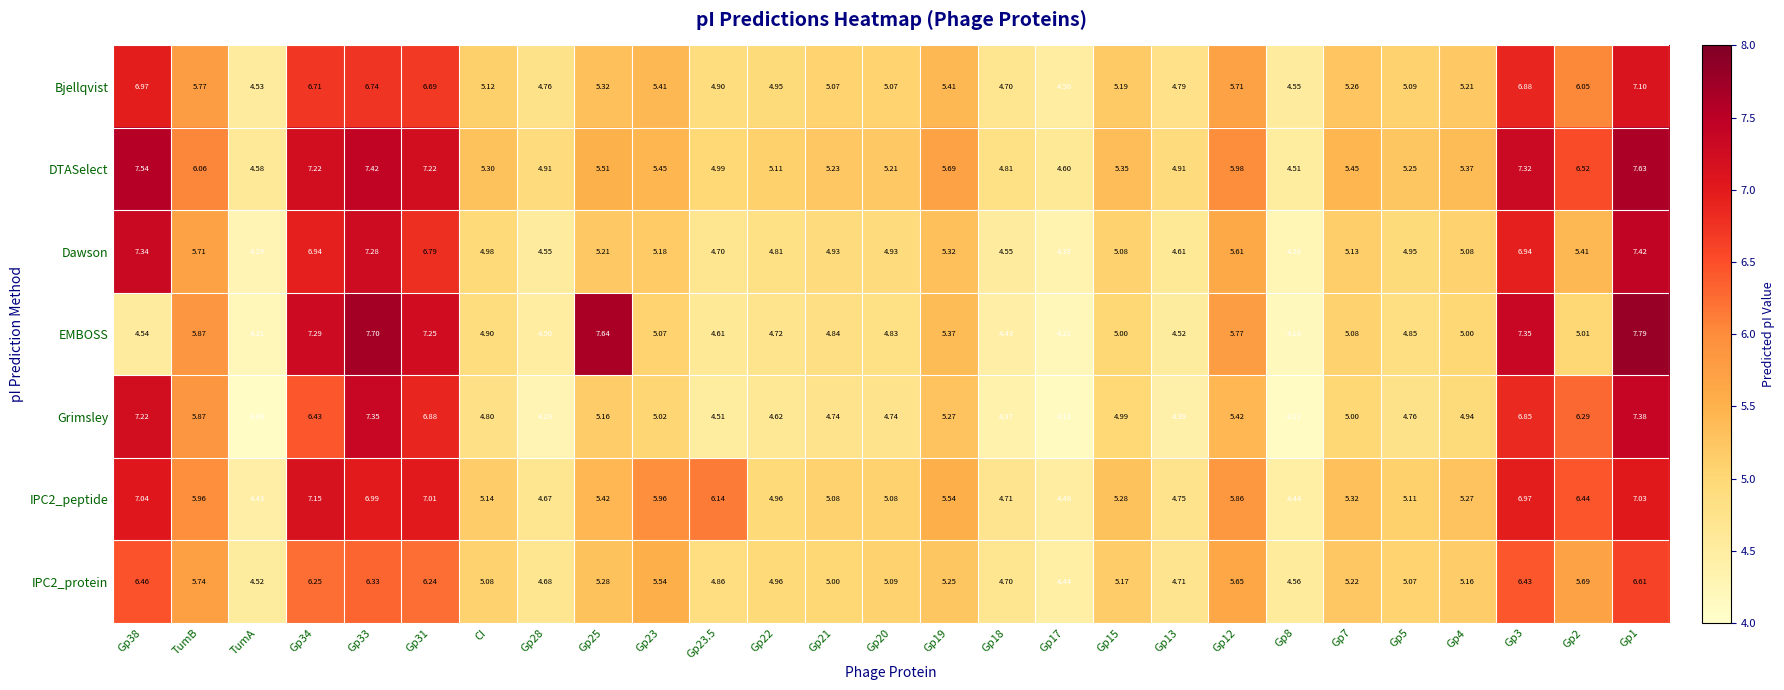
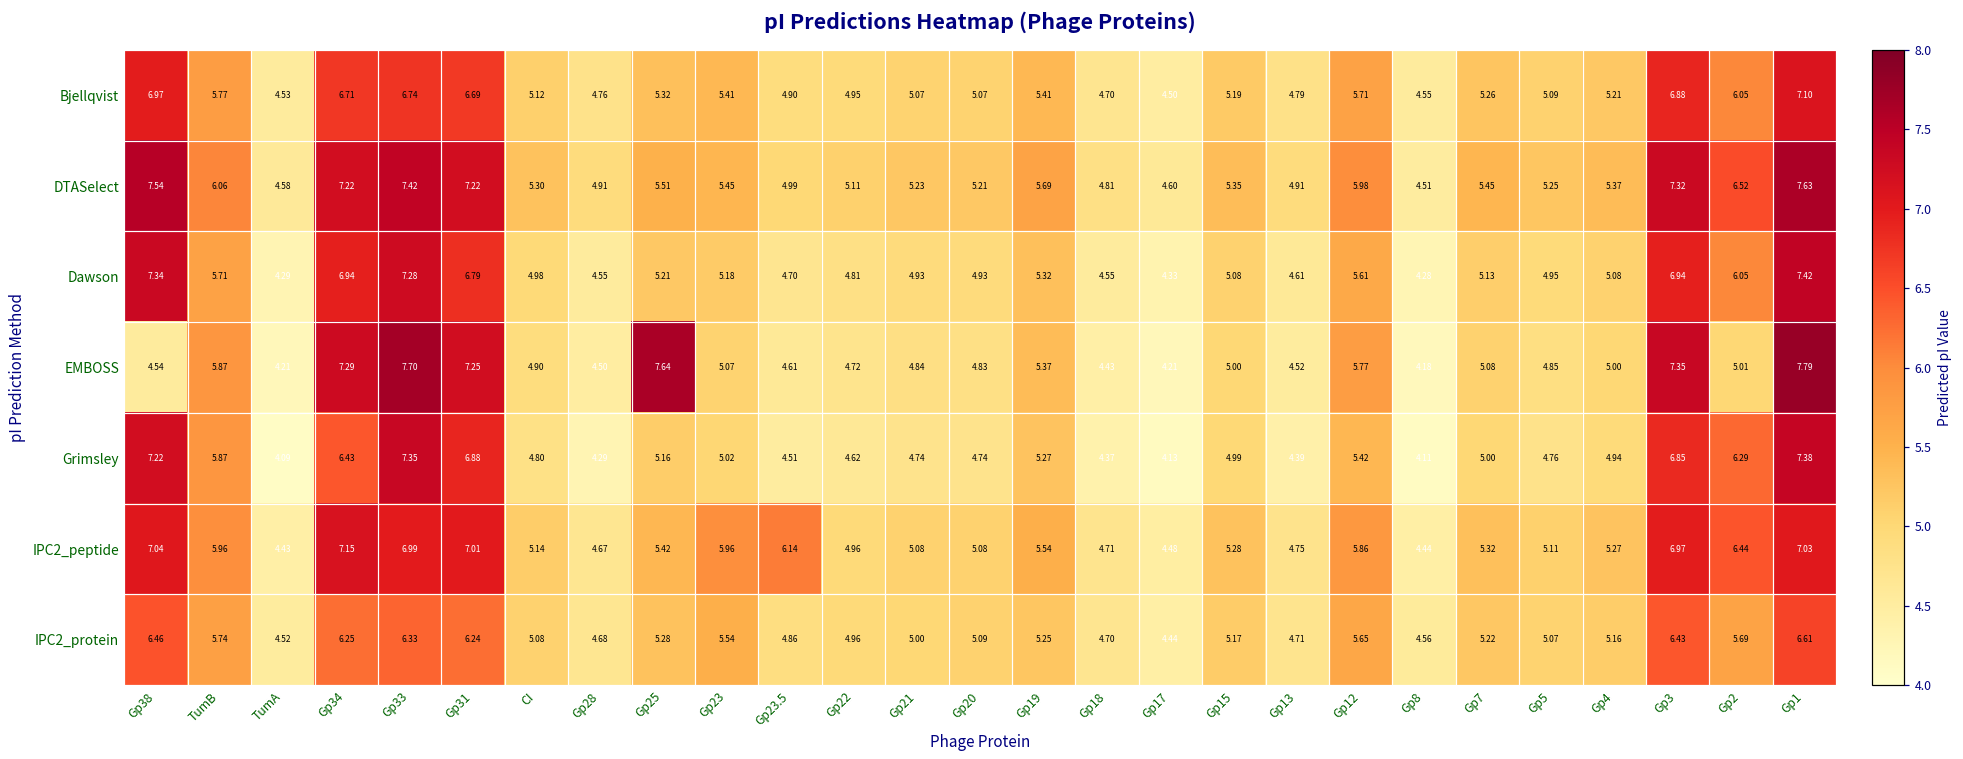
Dawson, Gp2: 5.41 -> 6.05
